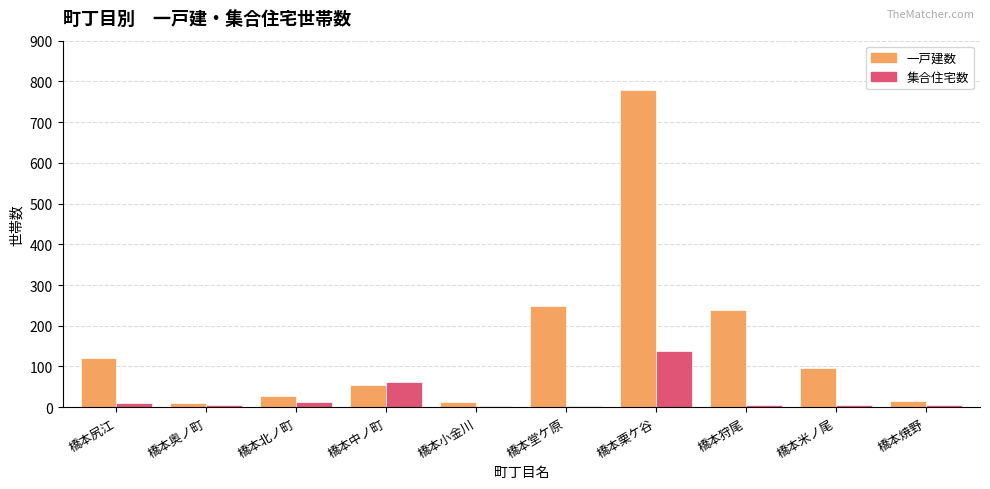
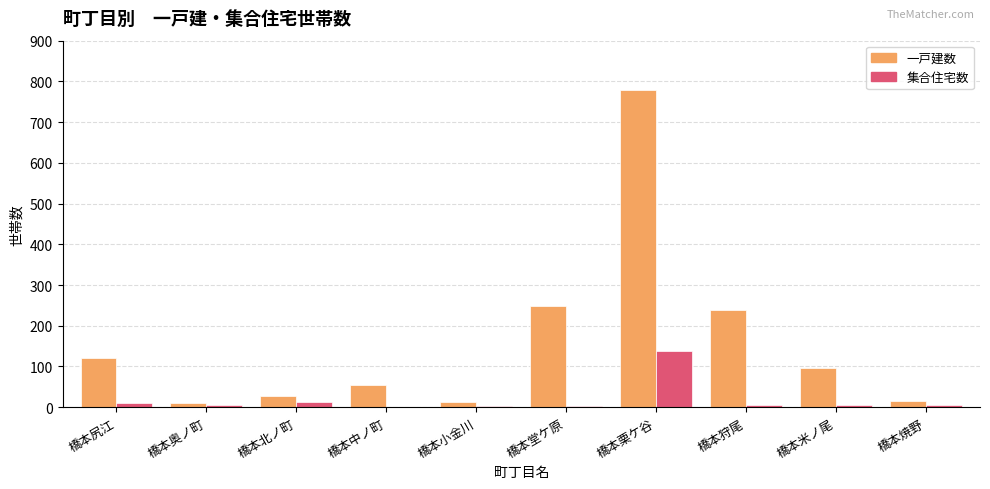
集合住宅数, 橋本中ノ町: 60 -> 0
